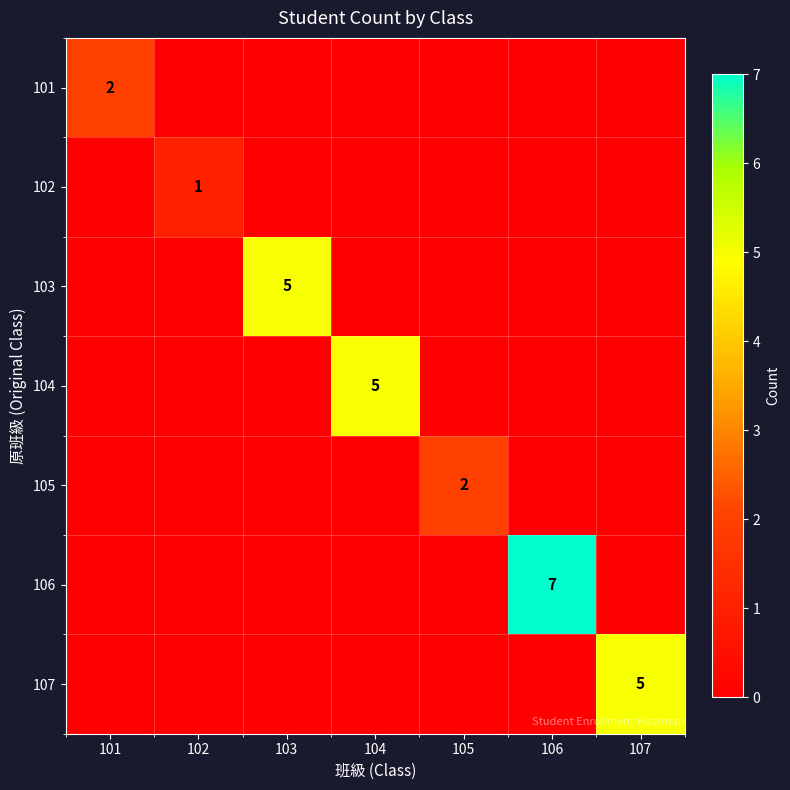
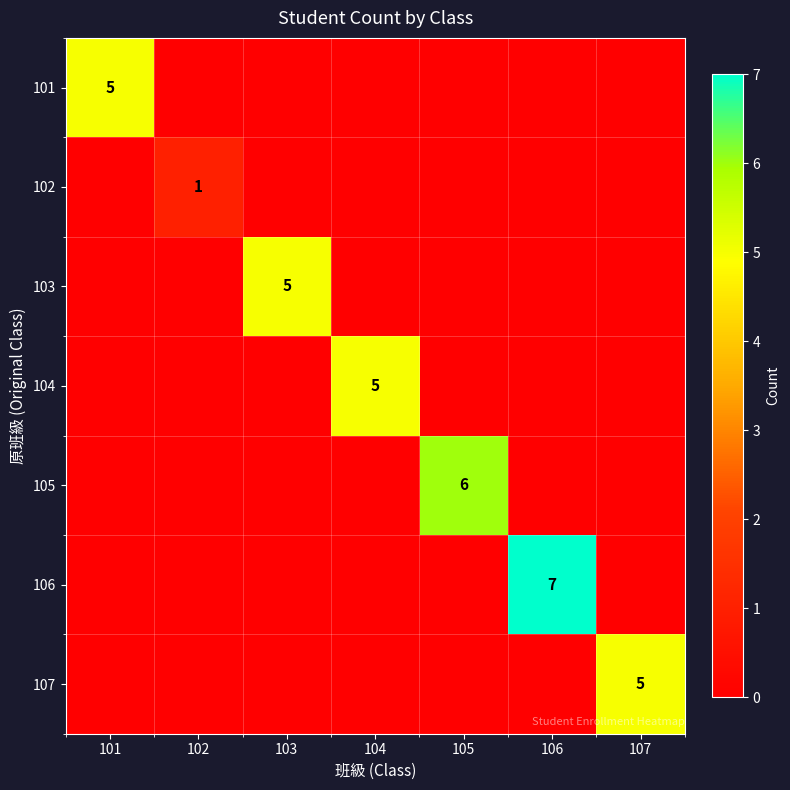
101, 101: 2 -> 5
105, 105: 2 -> 6
